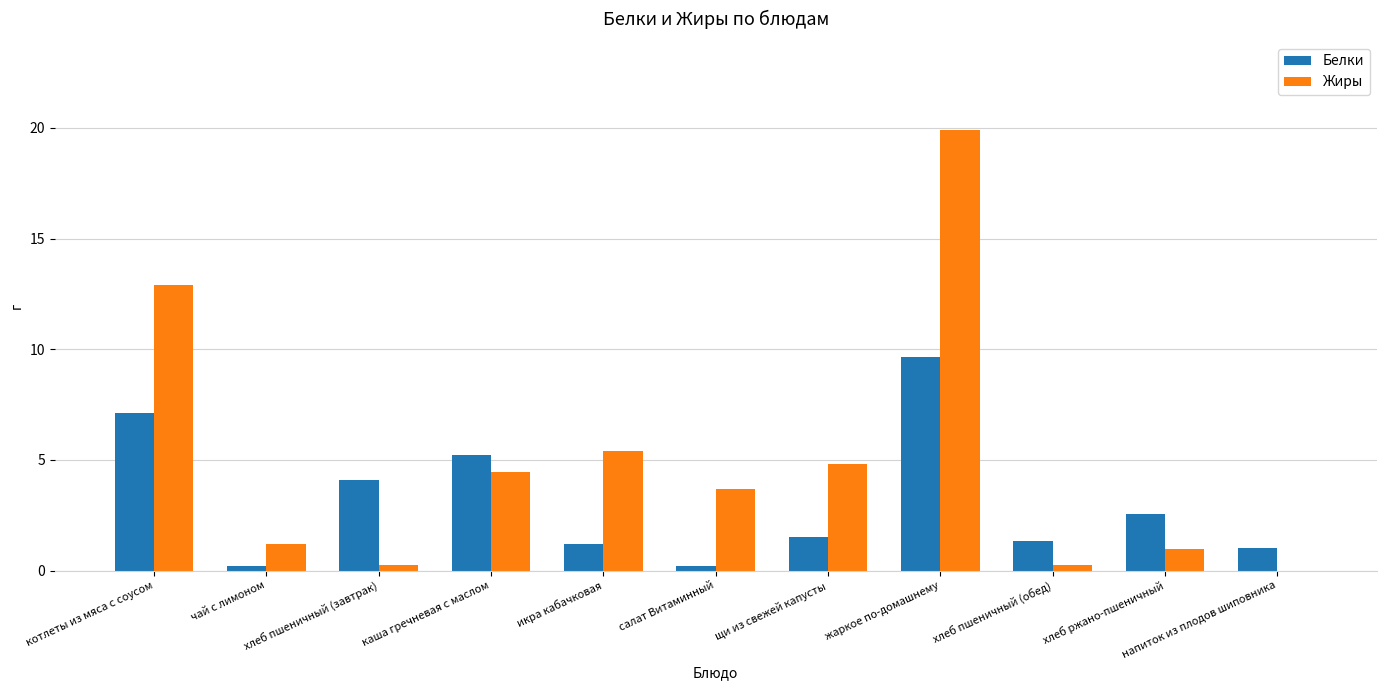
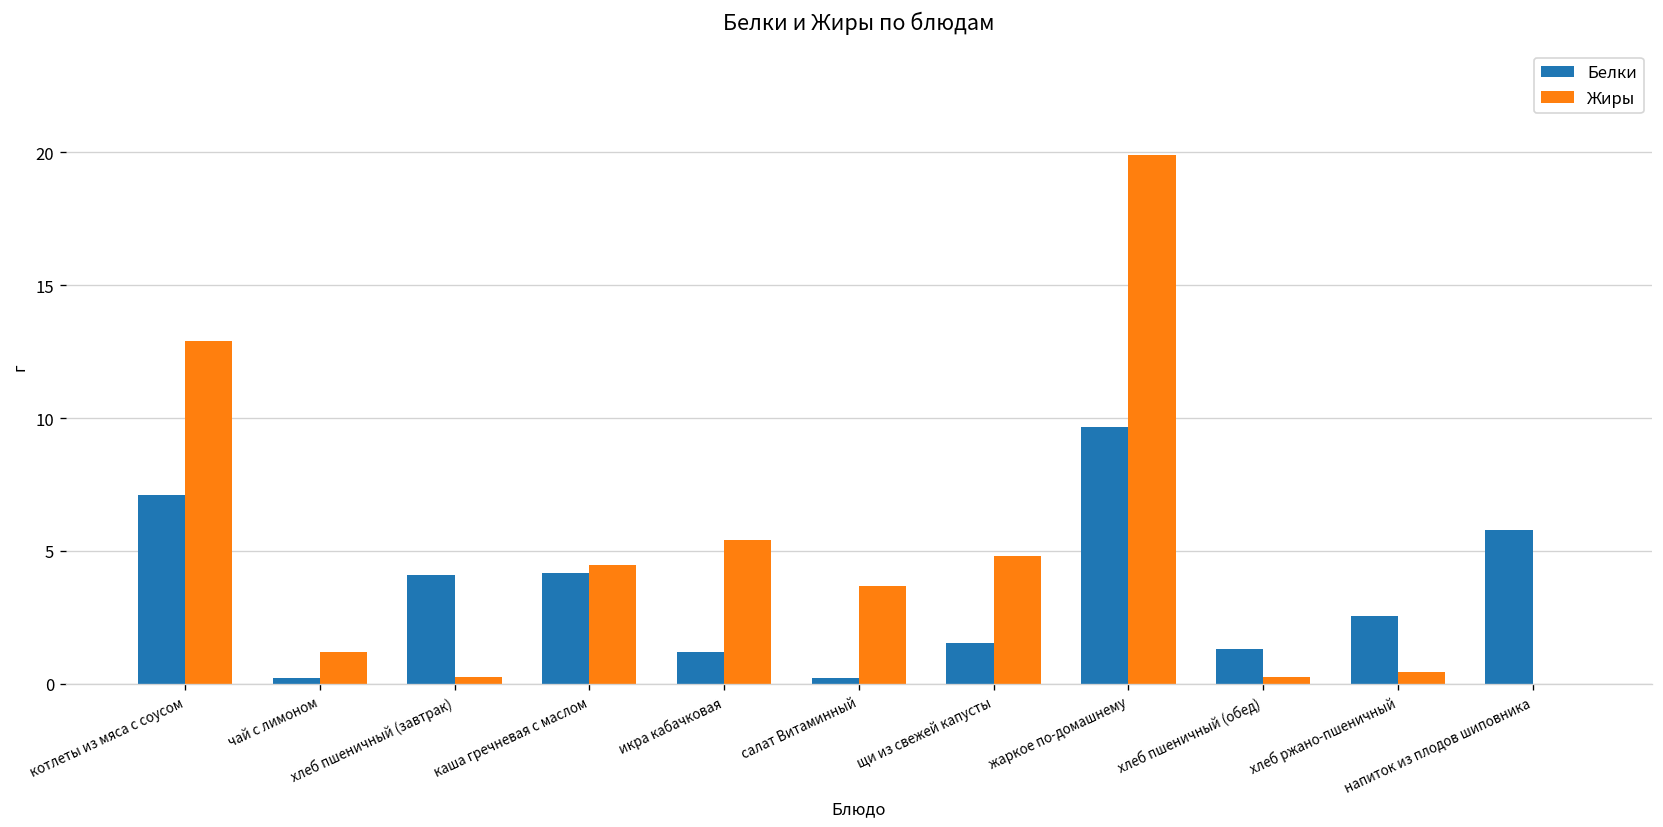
Белки, каша гречневая с маслом: 5.2 -> 4.2
Жиры, хлеб ржано-пшеничный: 1.0 -> 0.4
Белки, напиток из плодов шиповника: 1.0 -> 5.8
